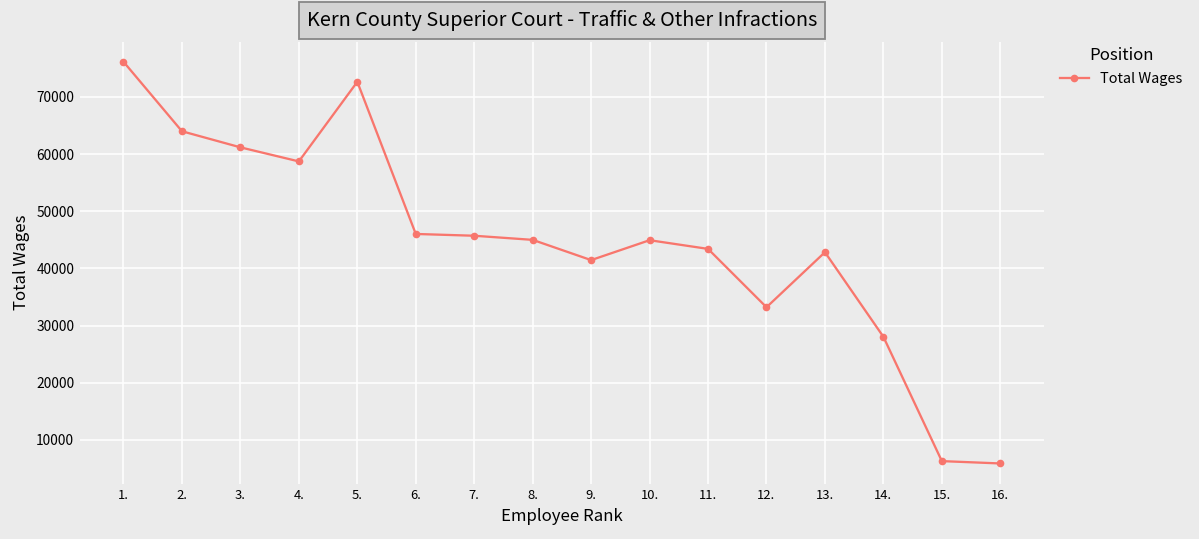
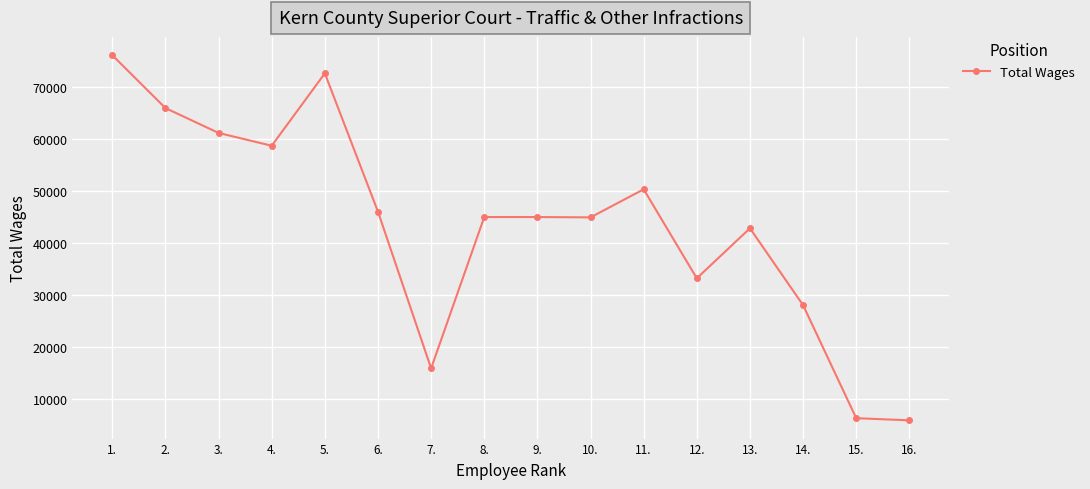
2.: 64000 -> 66000
7.: 46000 -> 16000
9.: 41000 -> 45000
11.: 43000 -> 50000
